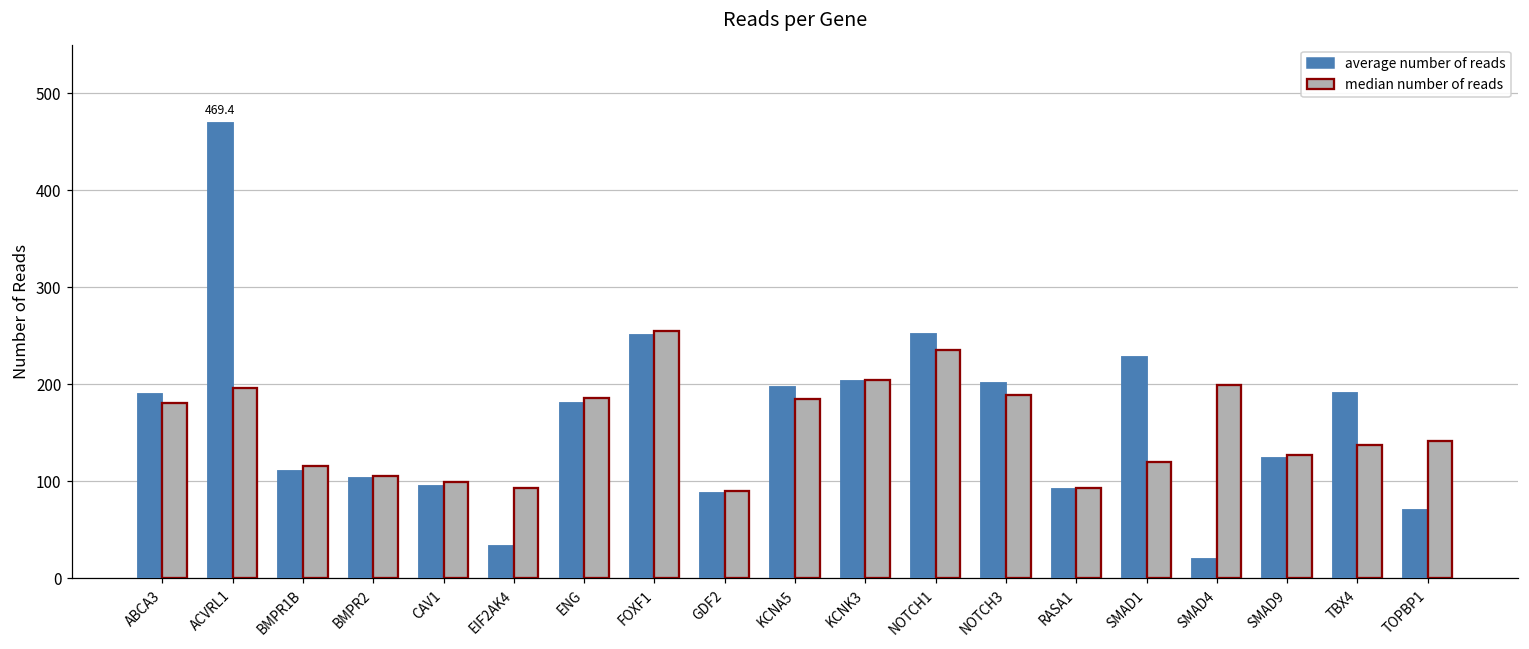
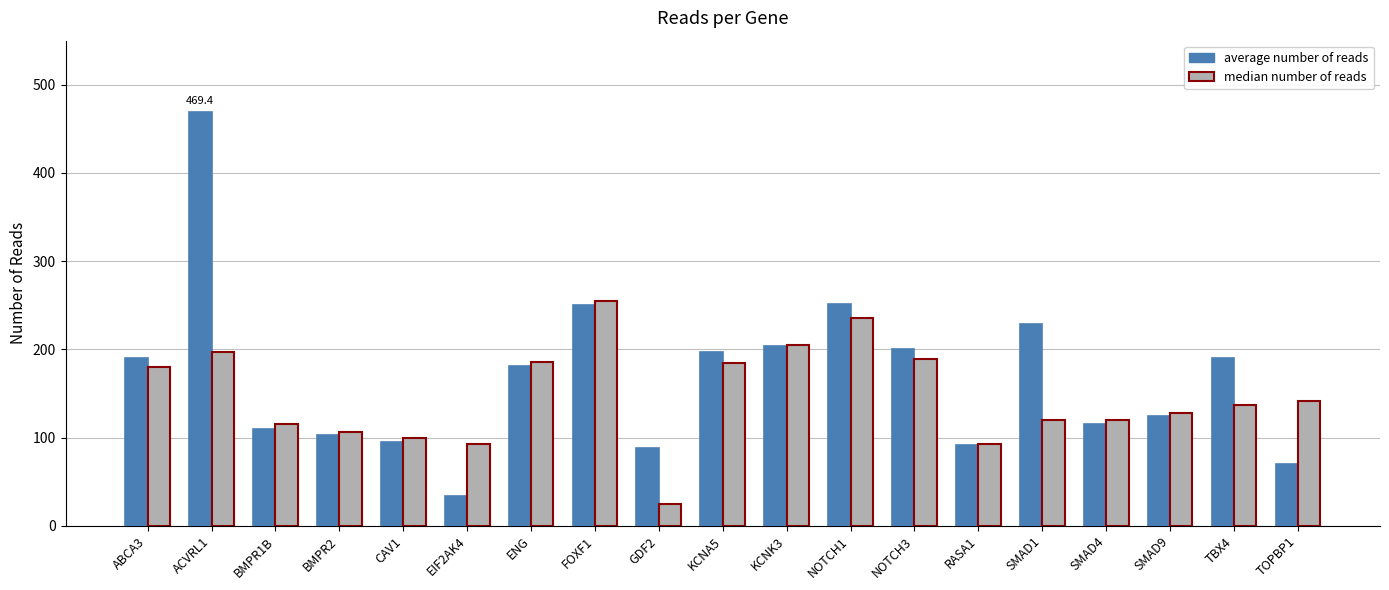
median number of reads, GDF2: 90 -> 20
average number of reads, SMAD4: 20 -> 120
median number of reads, SMAD4: 200 -> 120
